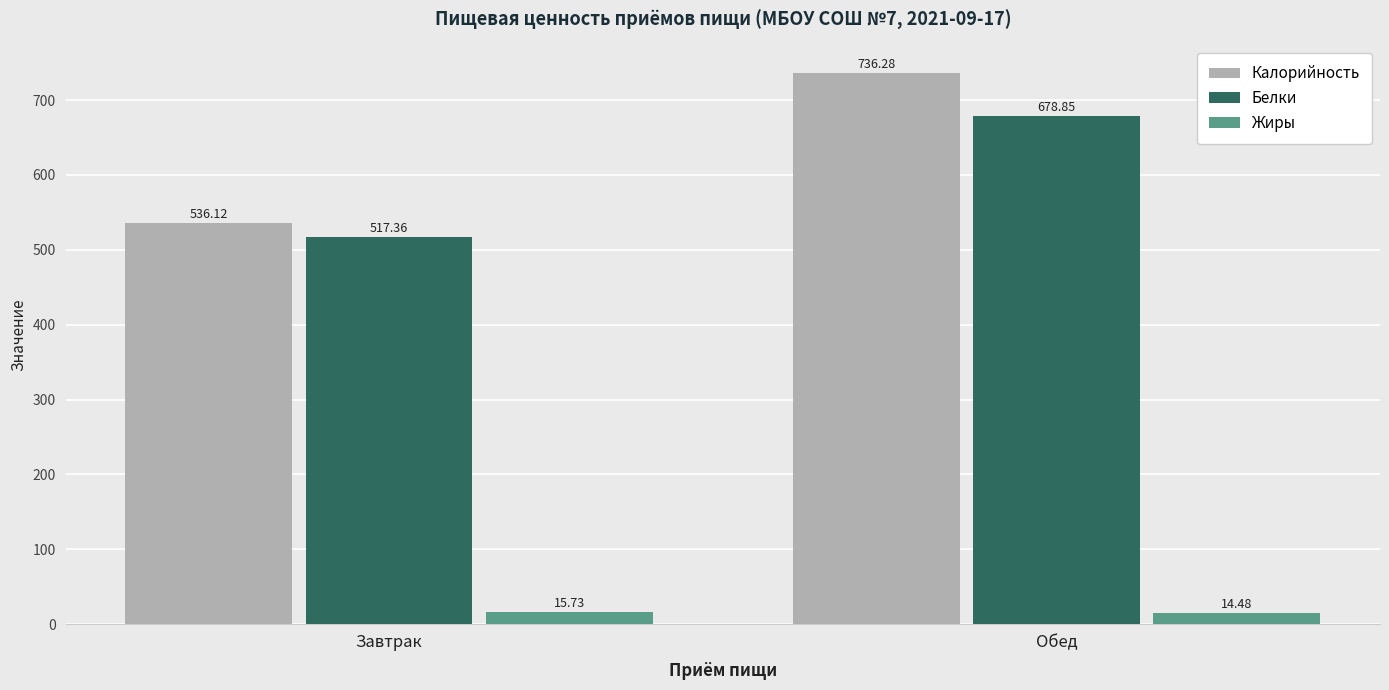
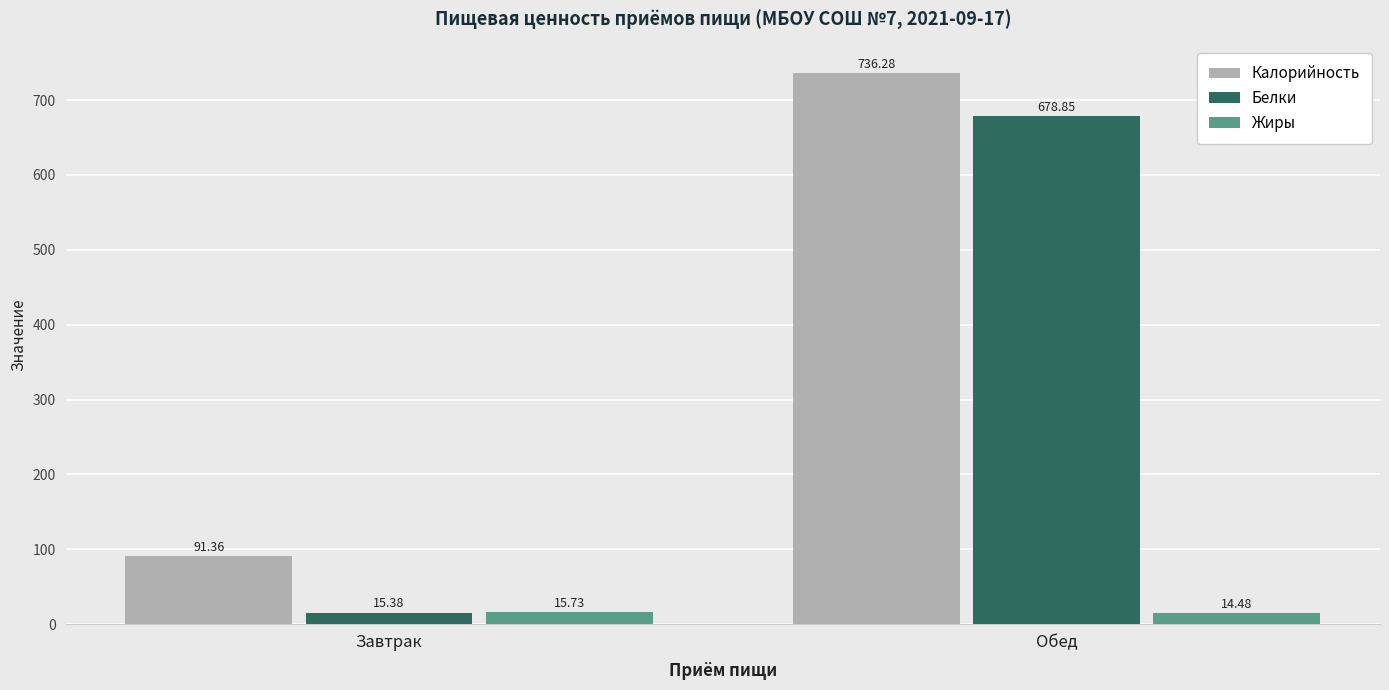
Калорийность, Завтрак: 536.12 -> 91.36
Белки, Завтрак: 517.36 -> 15.38
